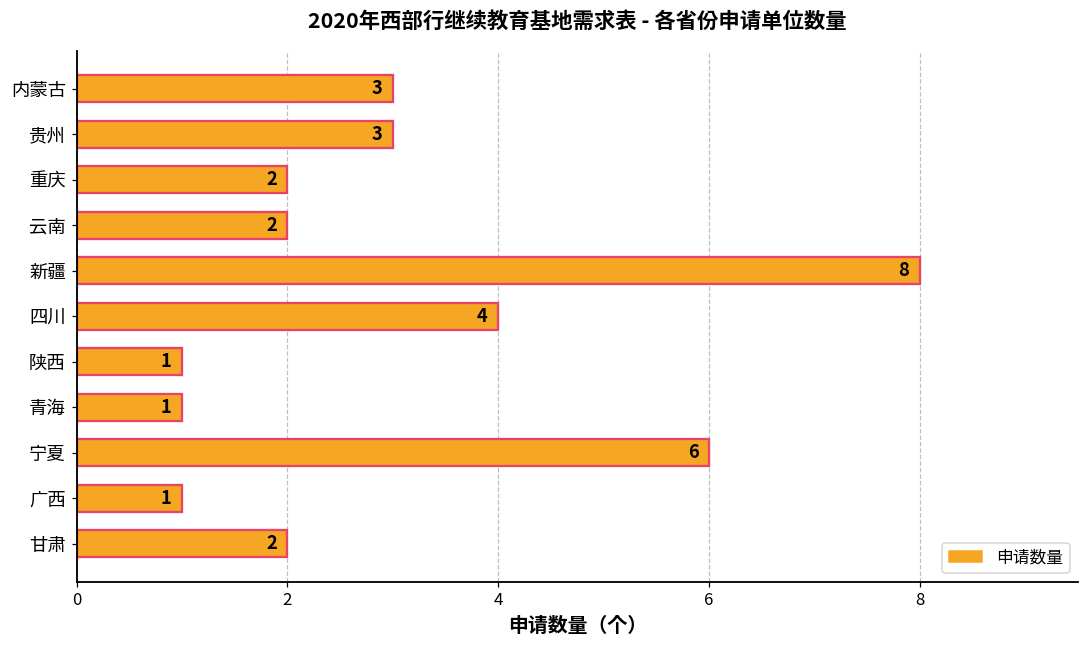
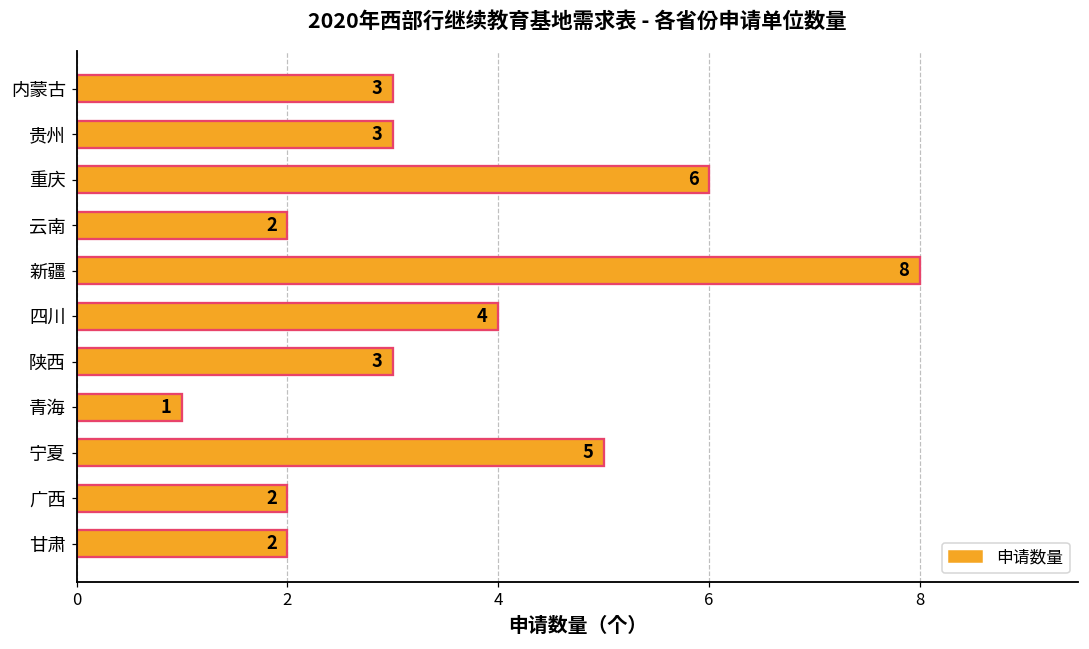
重庆: 2 -> 6
陕西: 1 -> 3
宁夏: 6 -> 5
广西: 1 -> 2
